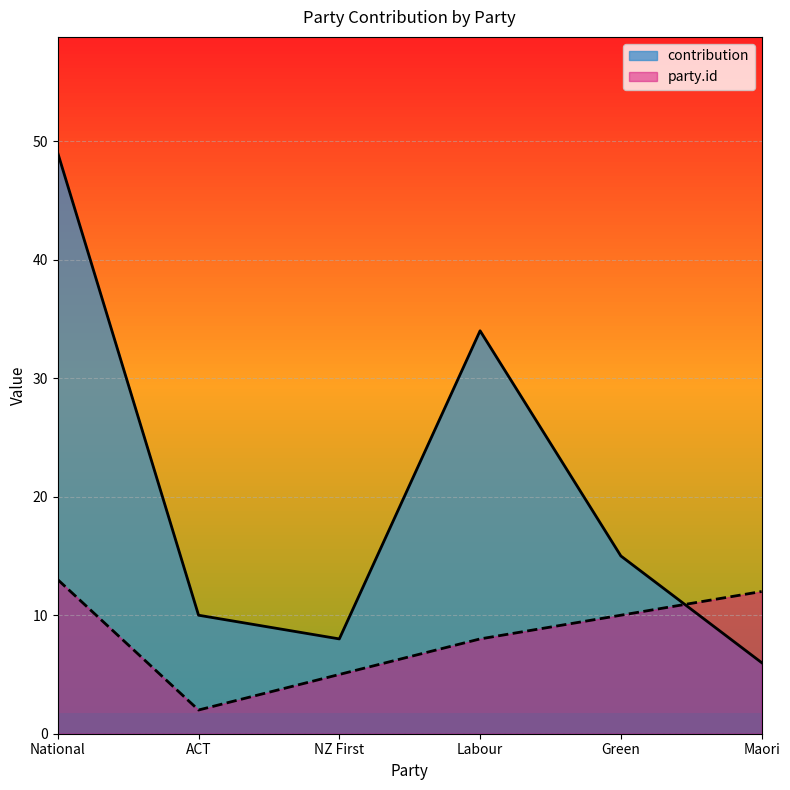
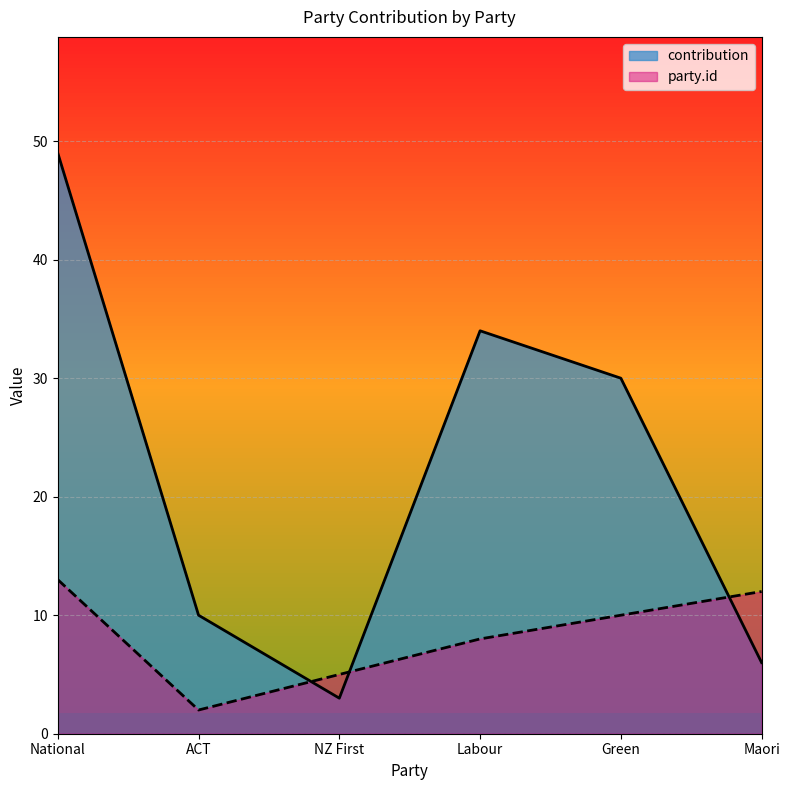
contribution, NZ First: 8 -> 3
contribution, Green: 15 -> 30
